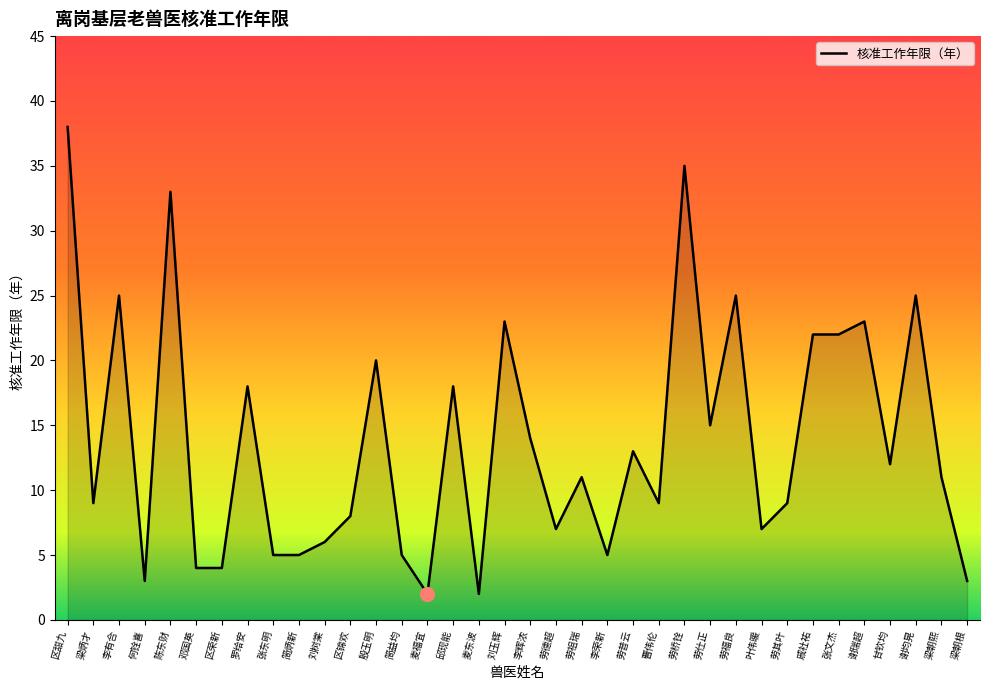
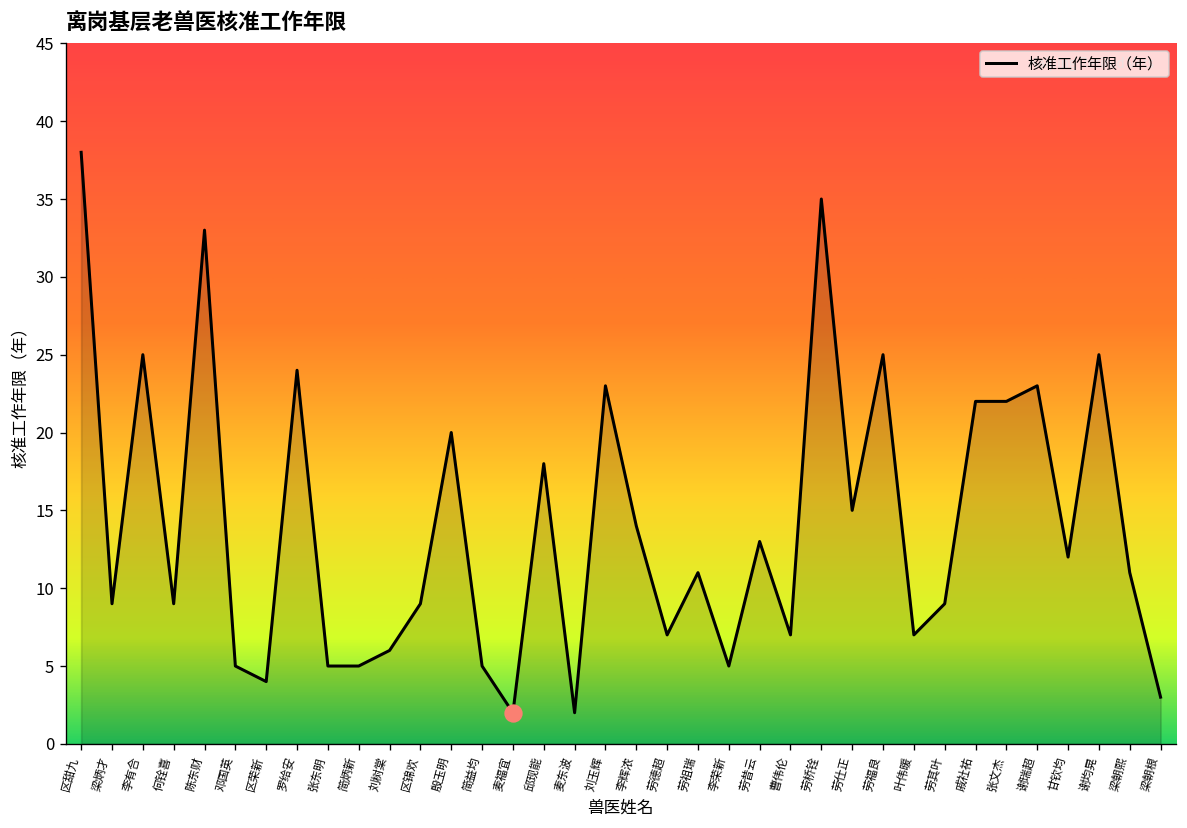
核准工作年限（年）, 何铨喜: 3 -> 9
核准工作年限（年）, 邓国英: 4 -> 5
核准工作年限（年）, 罗给安: 18 -> 24
核准工作年限（年）, 区锦欢: 8 -> 9
核准工作年限（年）, 曹伟伦: 9 -> 7
